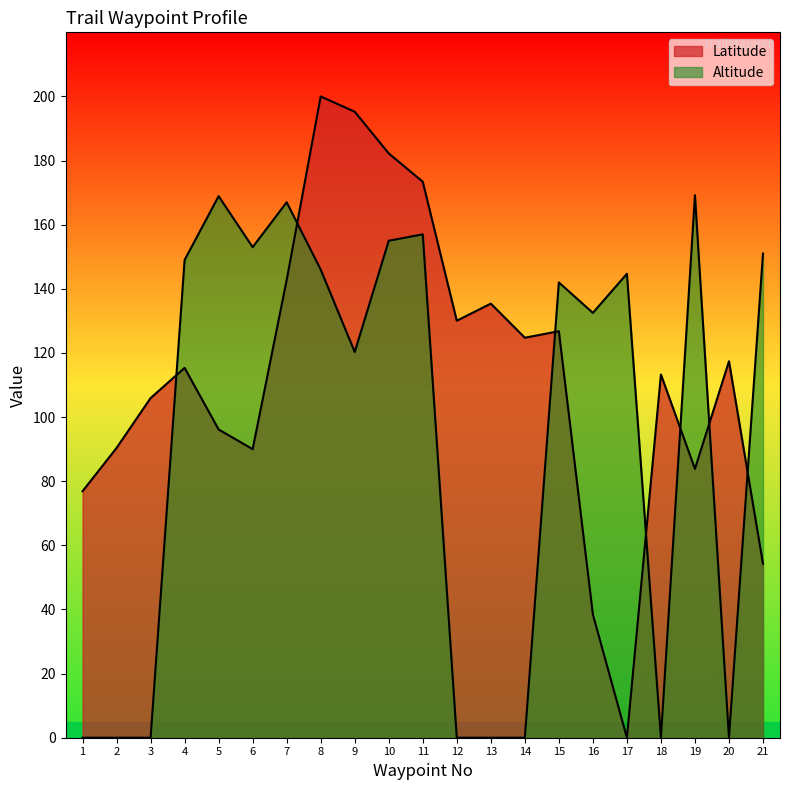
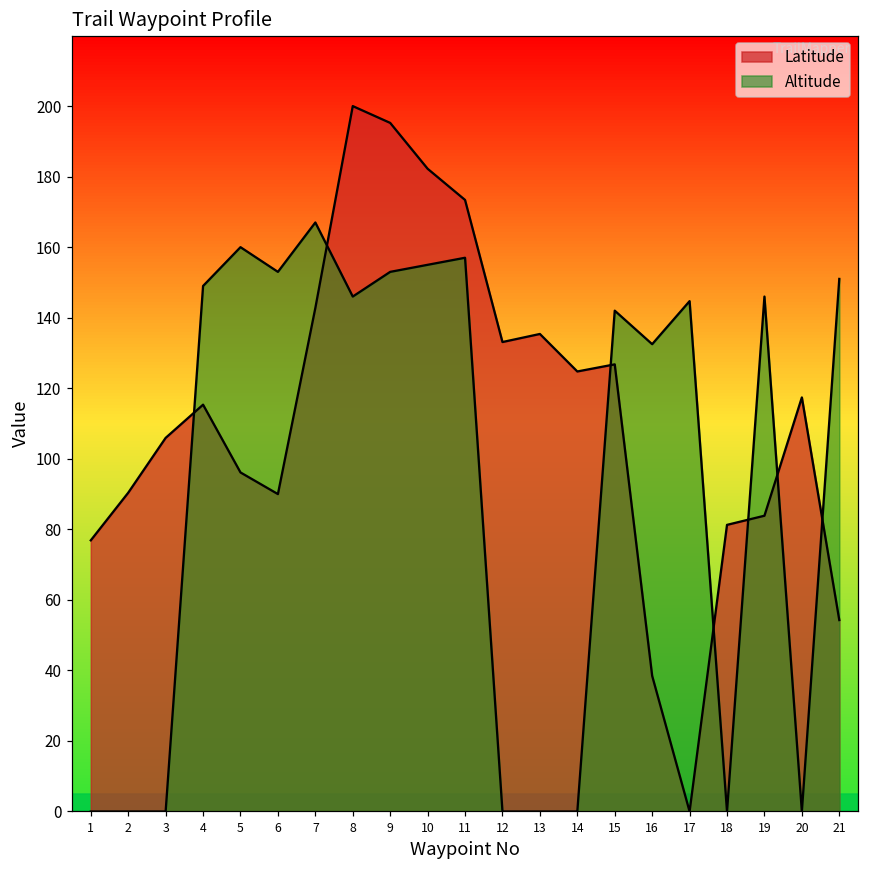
Altitude, 5: 169 -> 160
Altitude, 9: 120 -> 153
Latitude, 12: 130 -> 133
Latitude, 18: 113 -> 81
Altitude, 19: 169 -> 146
